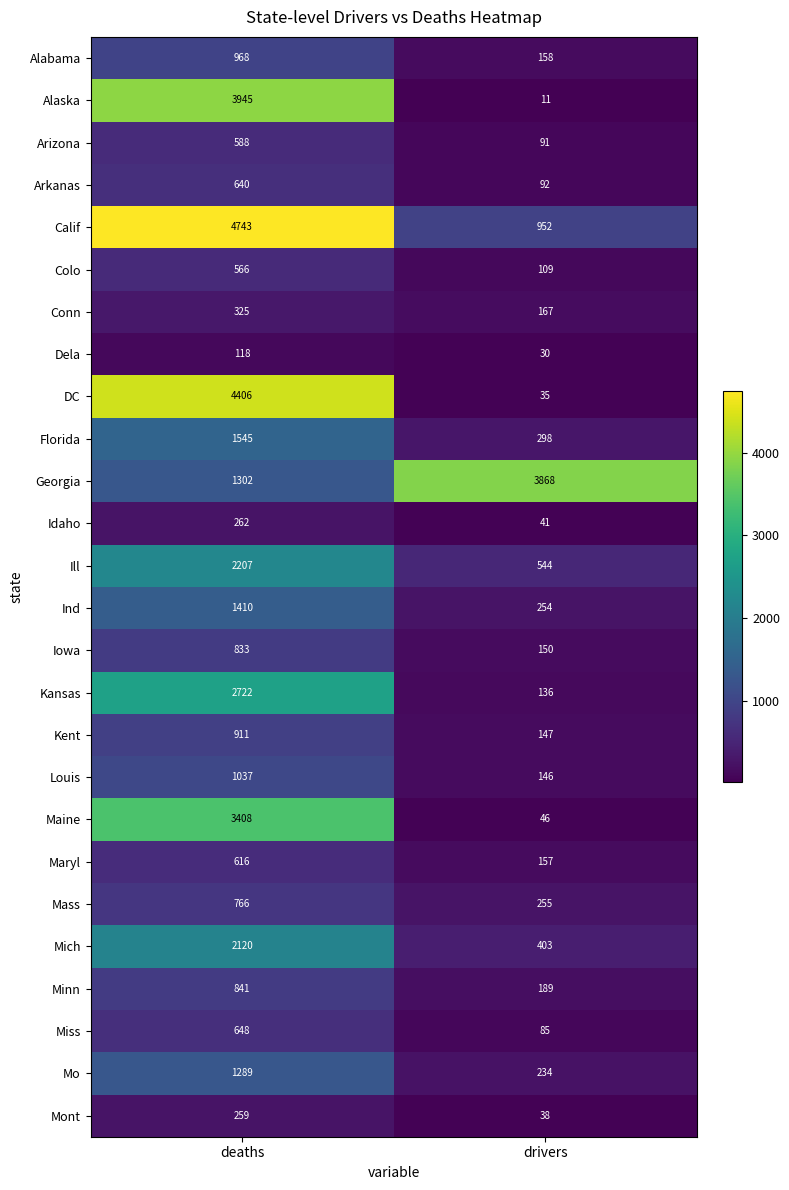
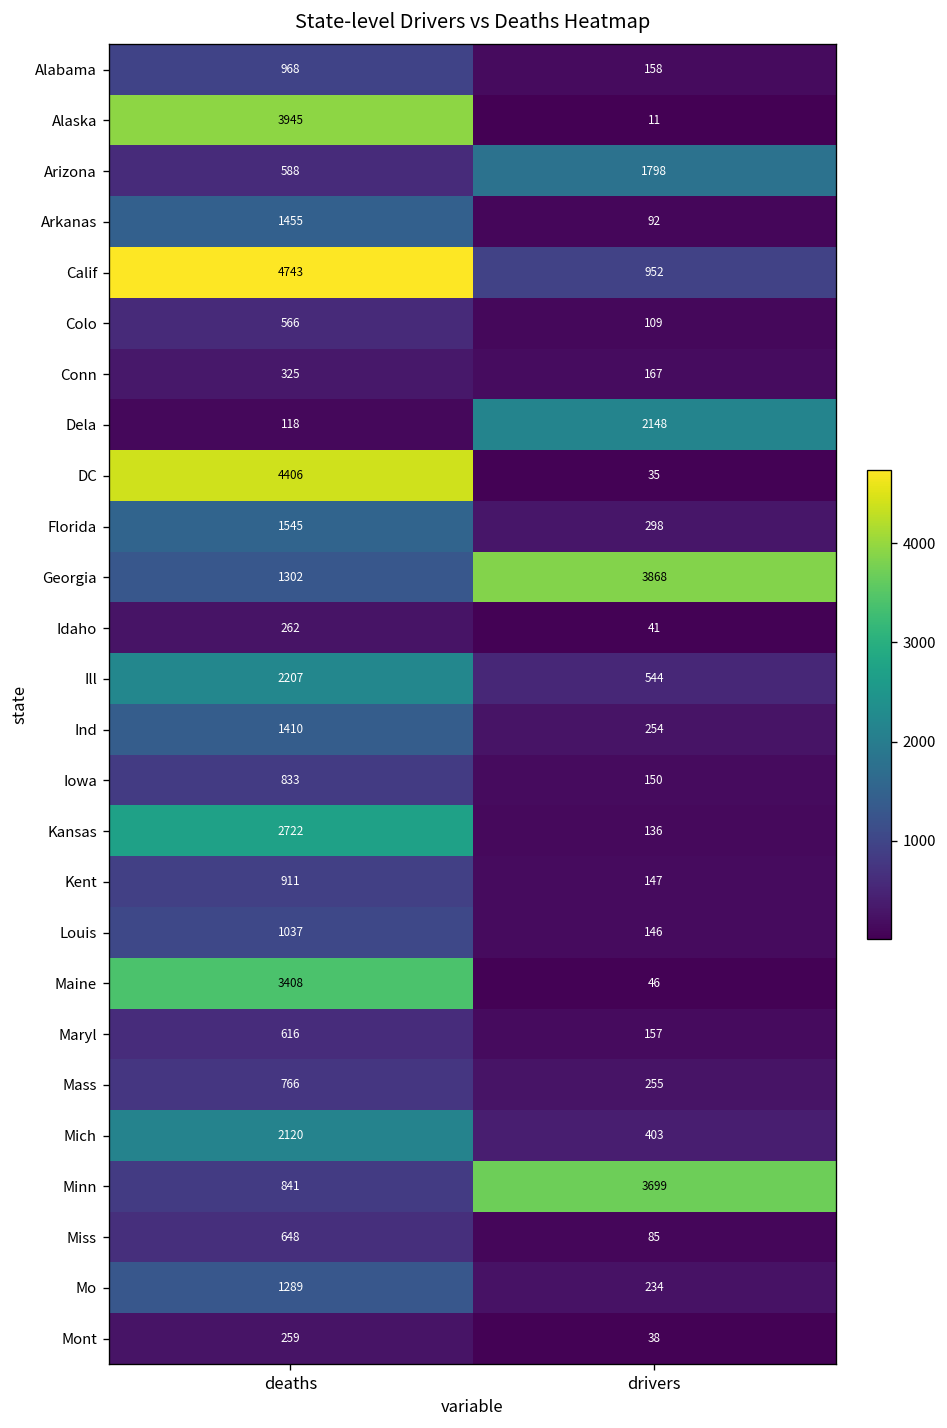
Arizona, drivers: 91 -> 1798
Arkanas, deaths: 640 -> 1455
Dela, drivers: 30 -> 2148
Minn, drivers: 189 -> 3699
